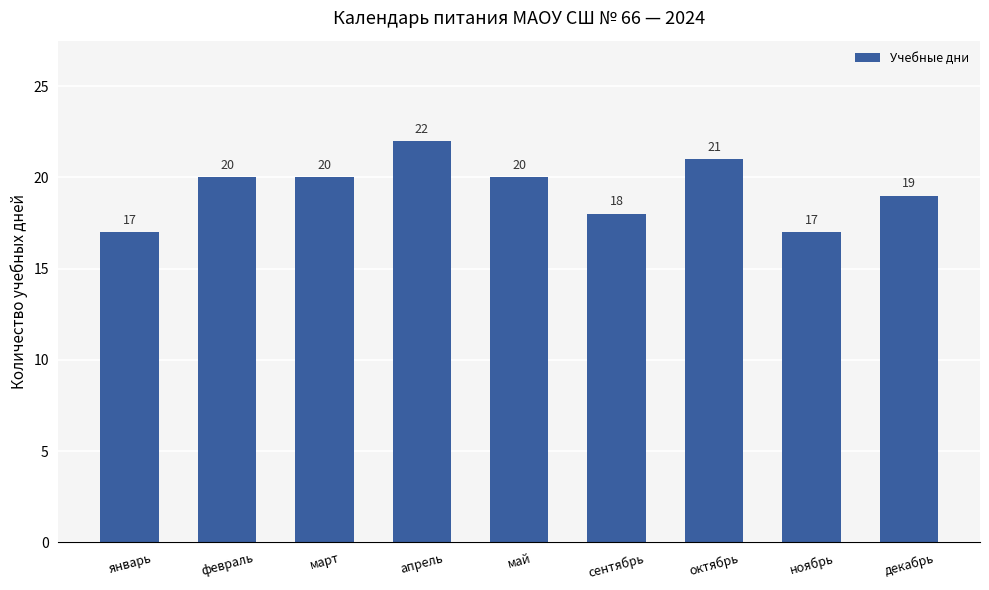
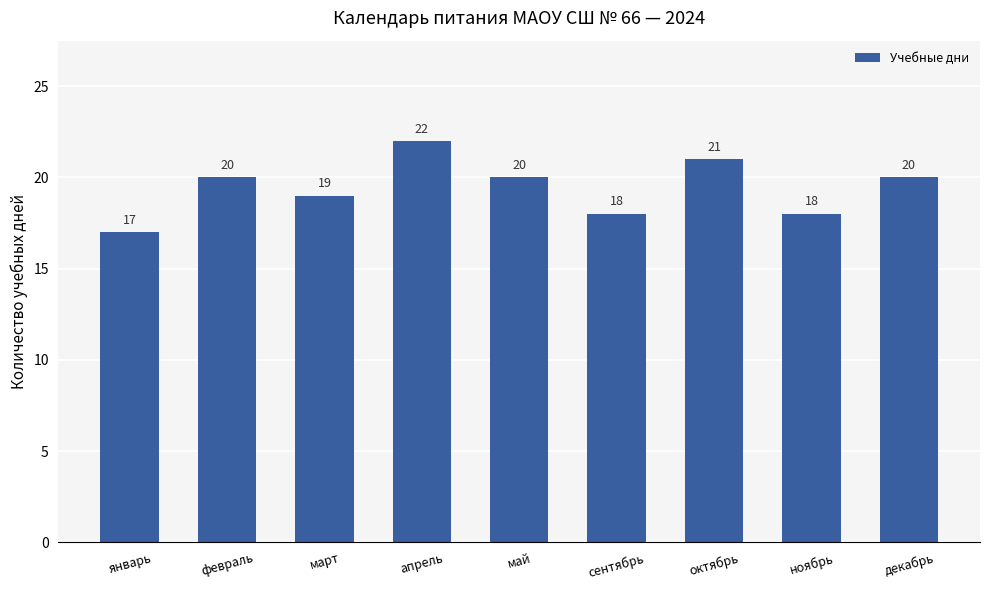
март: 20 -> 19
ноябрь: 17 -> 18
декабрь: 19 -> 20
